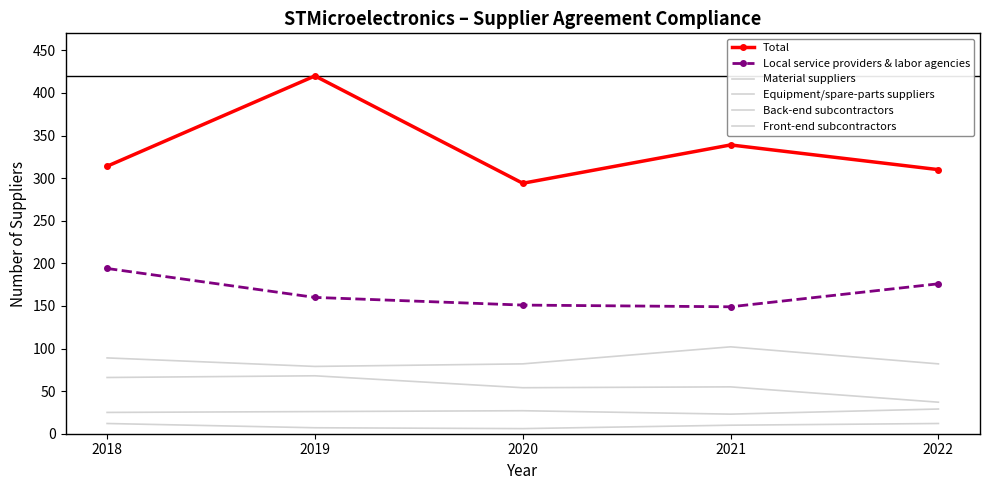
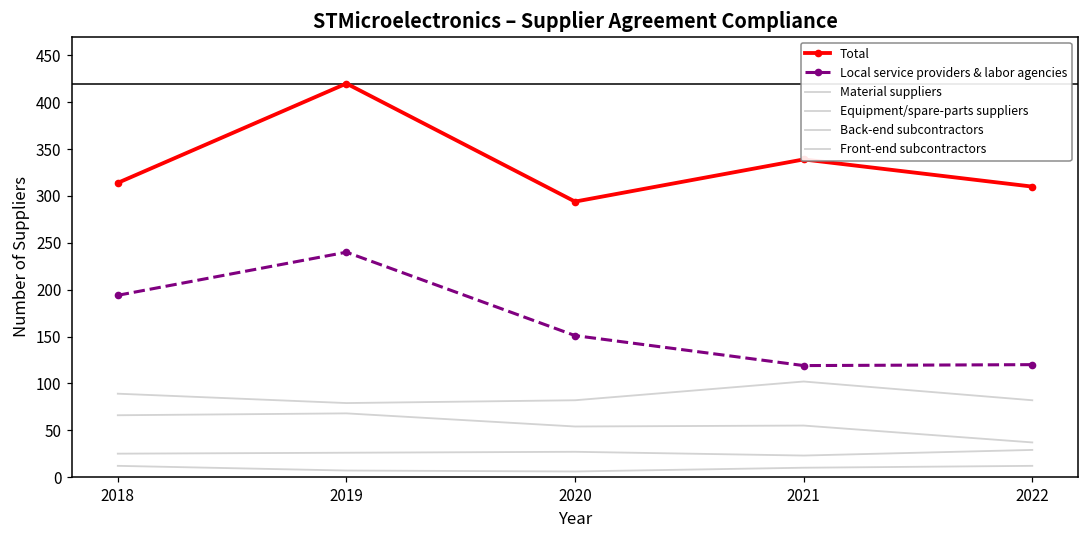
Local service providers & labor agencies, 2019: 160 -> 240
Local service providers & labor agencies, 2021: 150 -> 120
Local service providers & labor agencies, 2022: 180 -> 120
